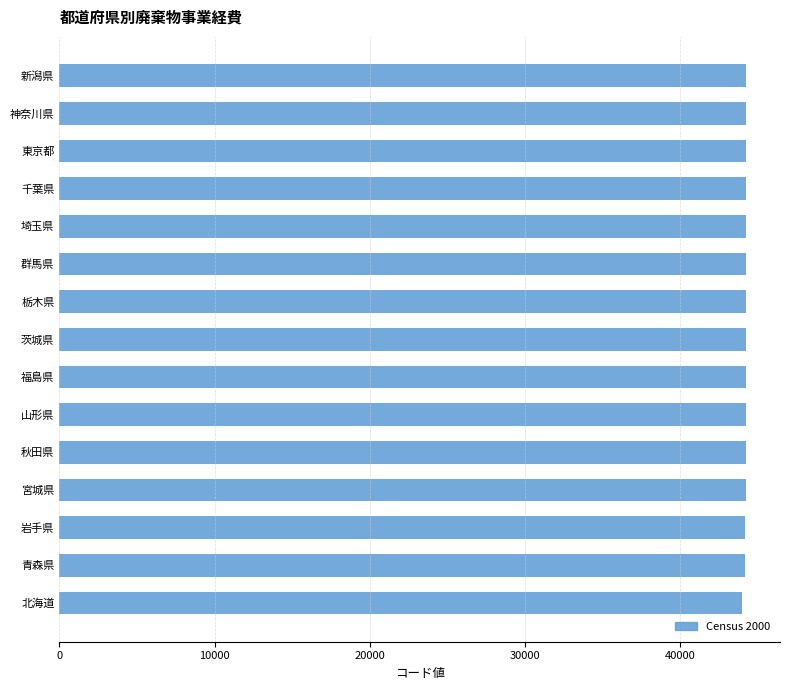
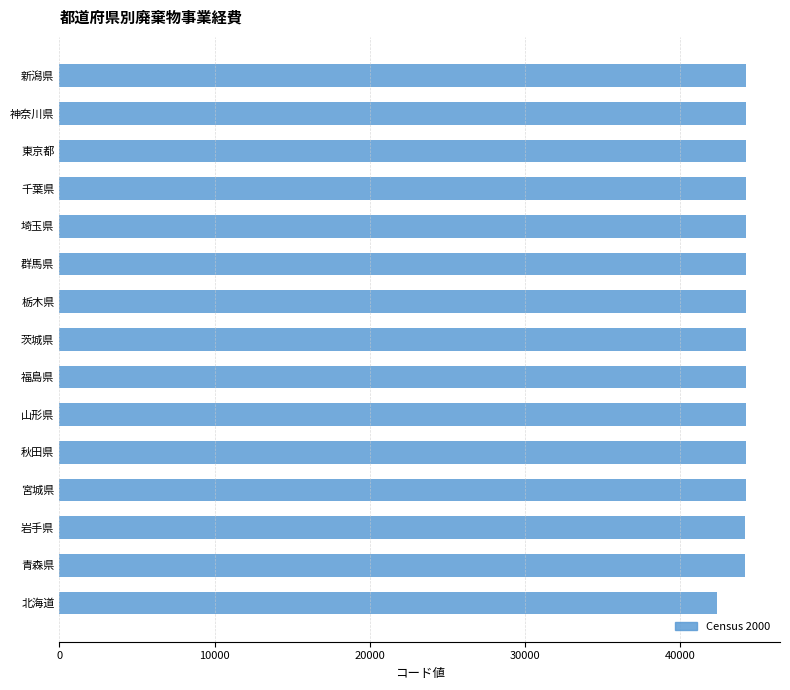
北海道: 44000 -> 42300
